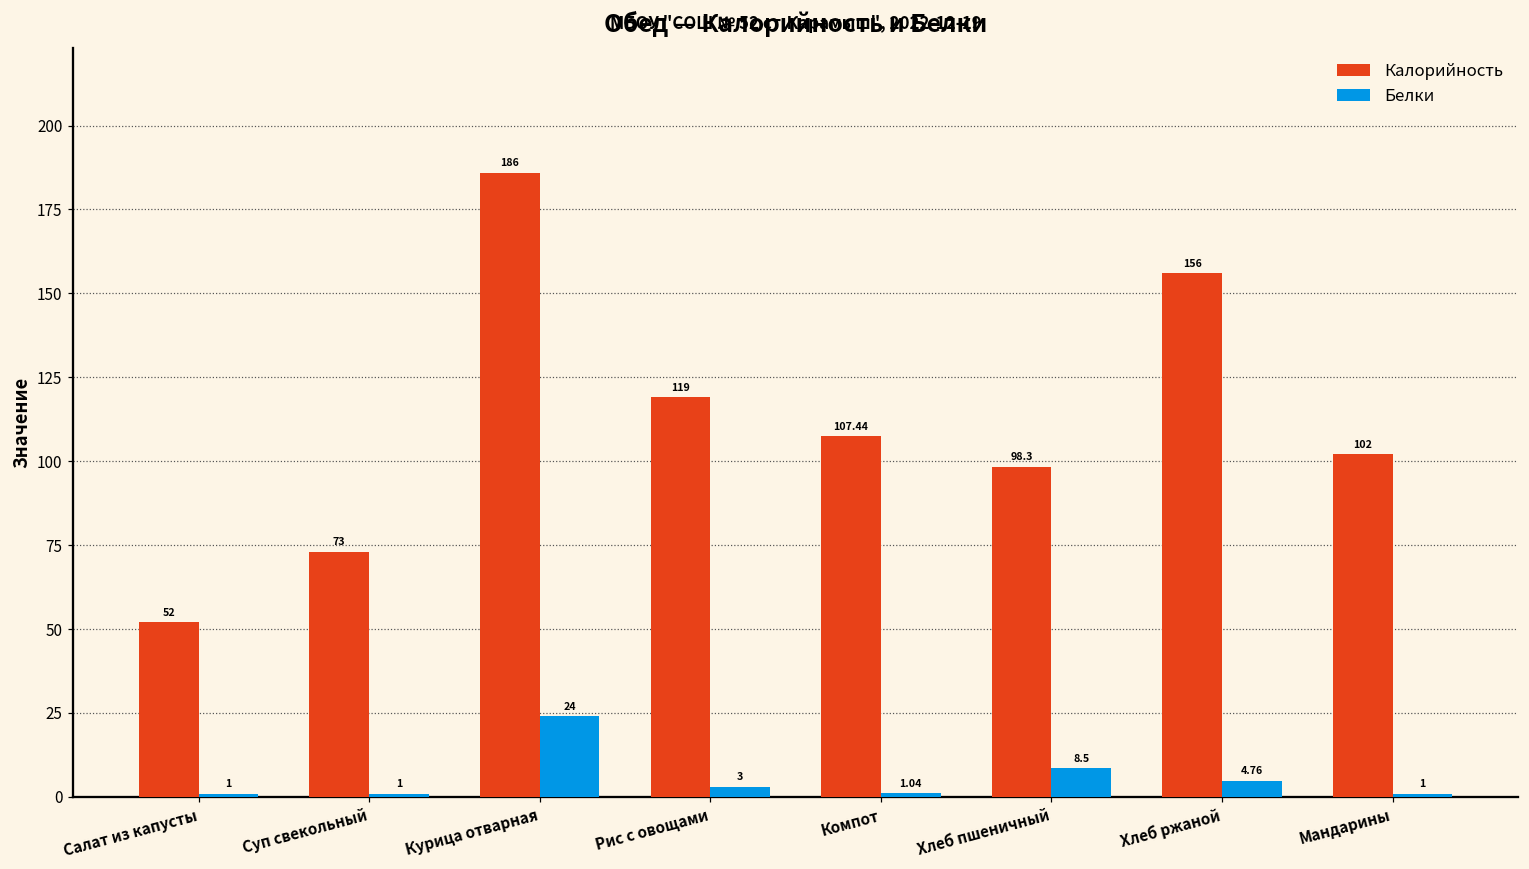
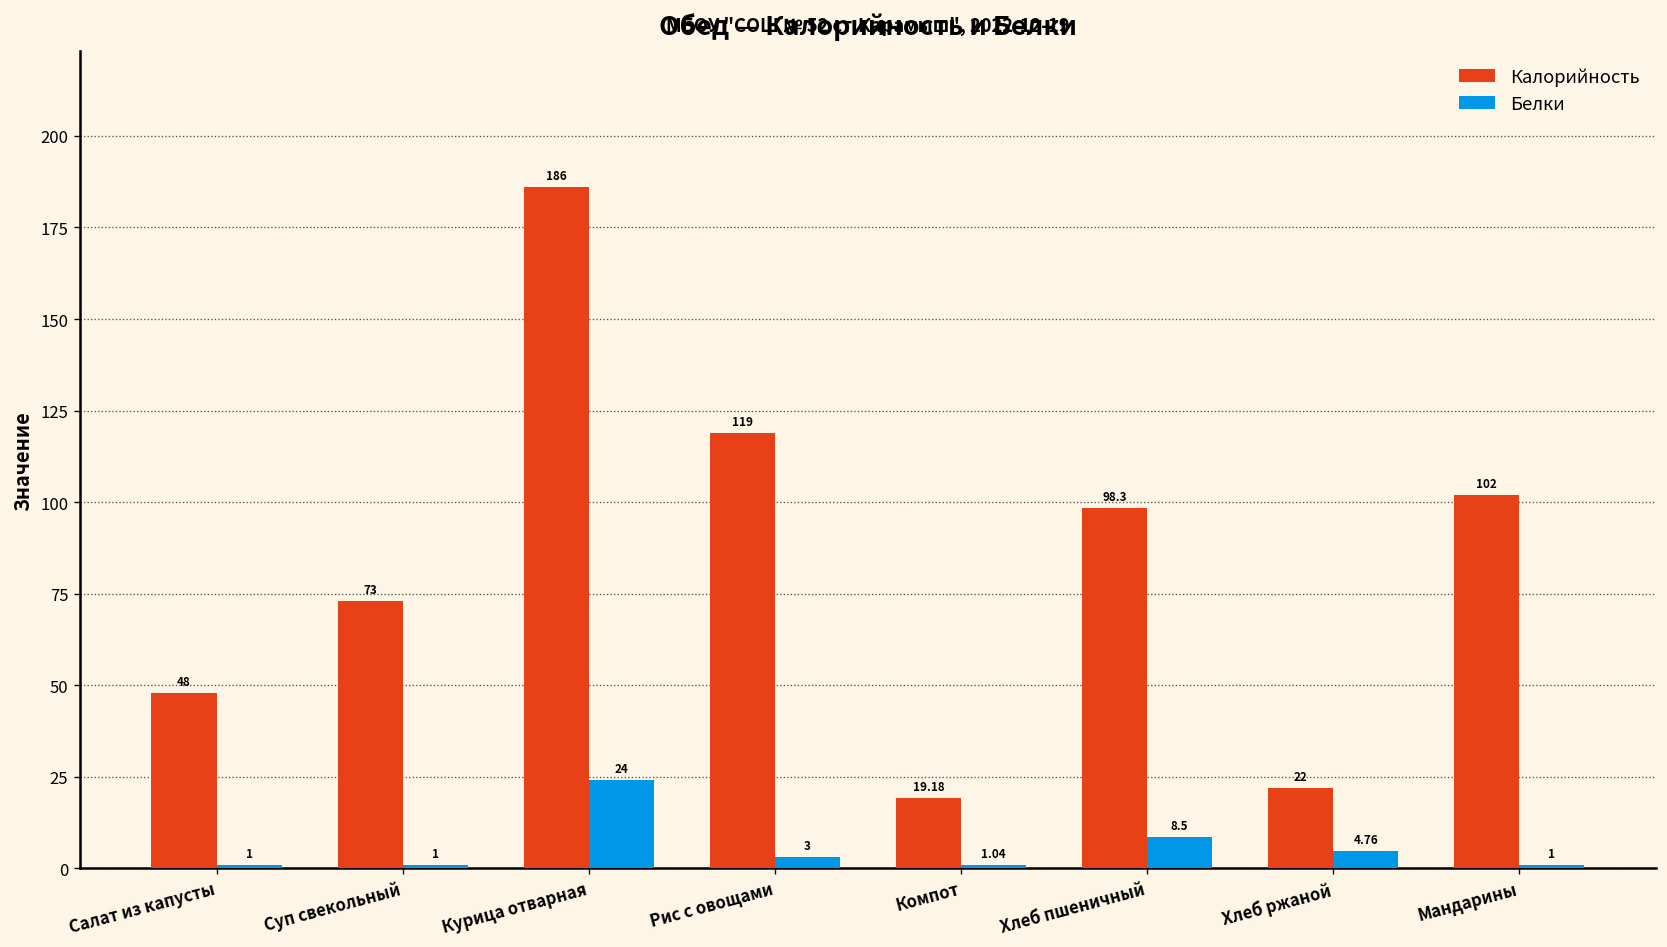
Калорийность, Салат из капусты: 52 -> 48
Калорийность, Компот: 107.44 -> 19.18
Калорийность, Хлеб ржаной: 156 -> 22
